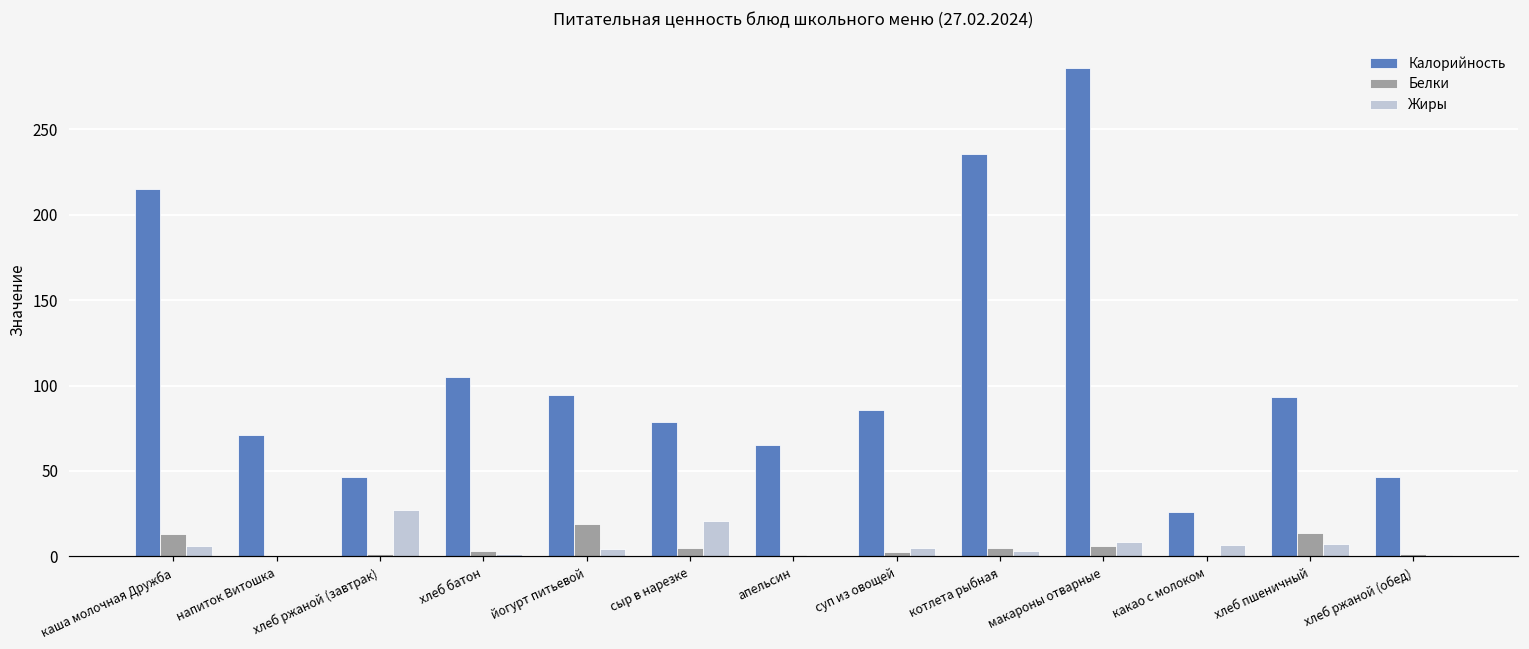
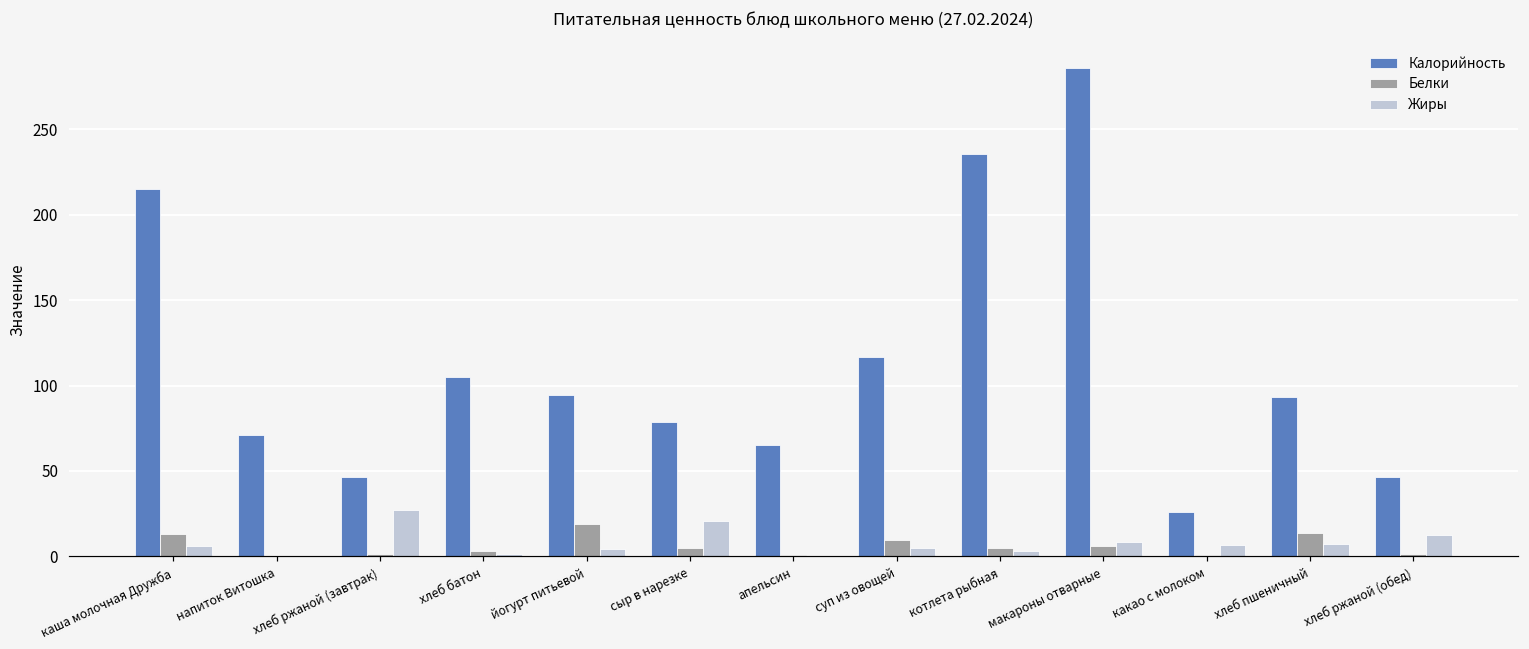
Калорийность, суп из овощей: 86 -> 116
Белки, суп из овощей: 2 -> 10
Жиры, хлеб ржаной (обед): 1 -> 13
